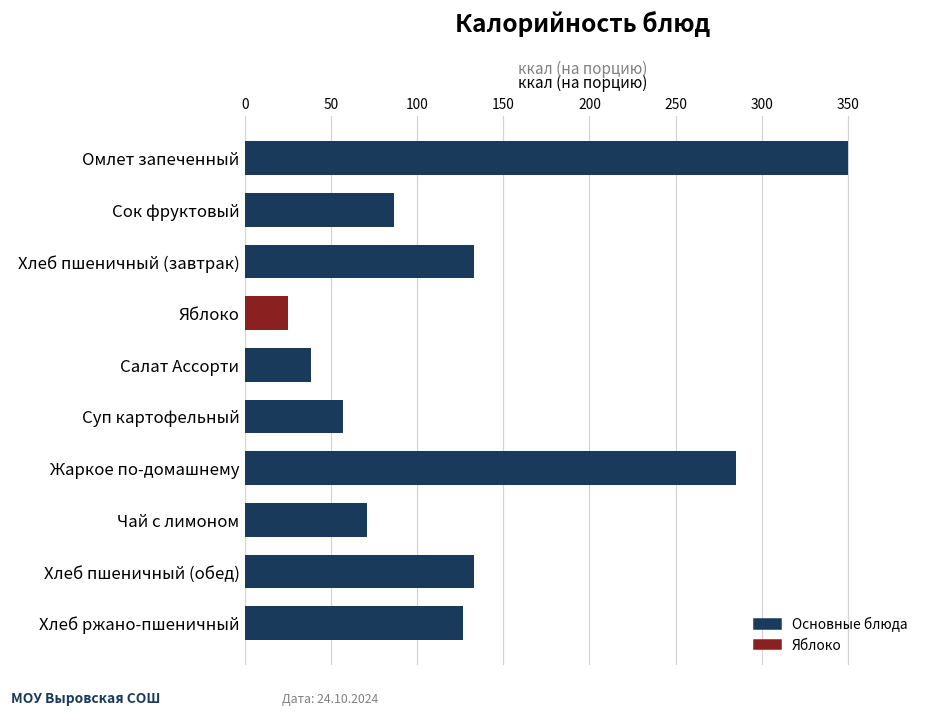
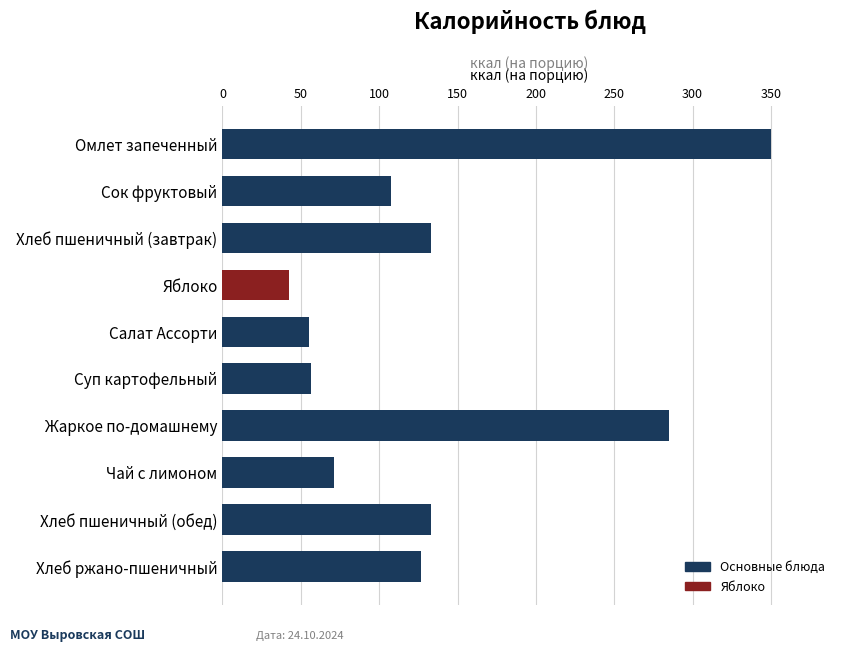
Сок фруктовый: 86 -> 108
Яблоко: 25 -> 43
Салат Ассорти: 39 -> 55
